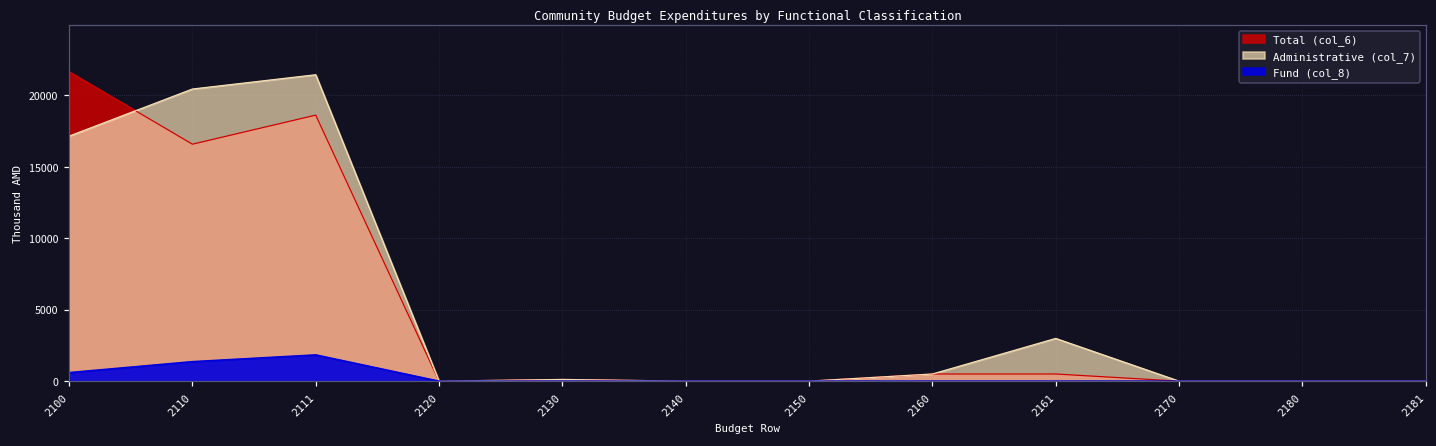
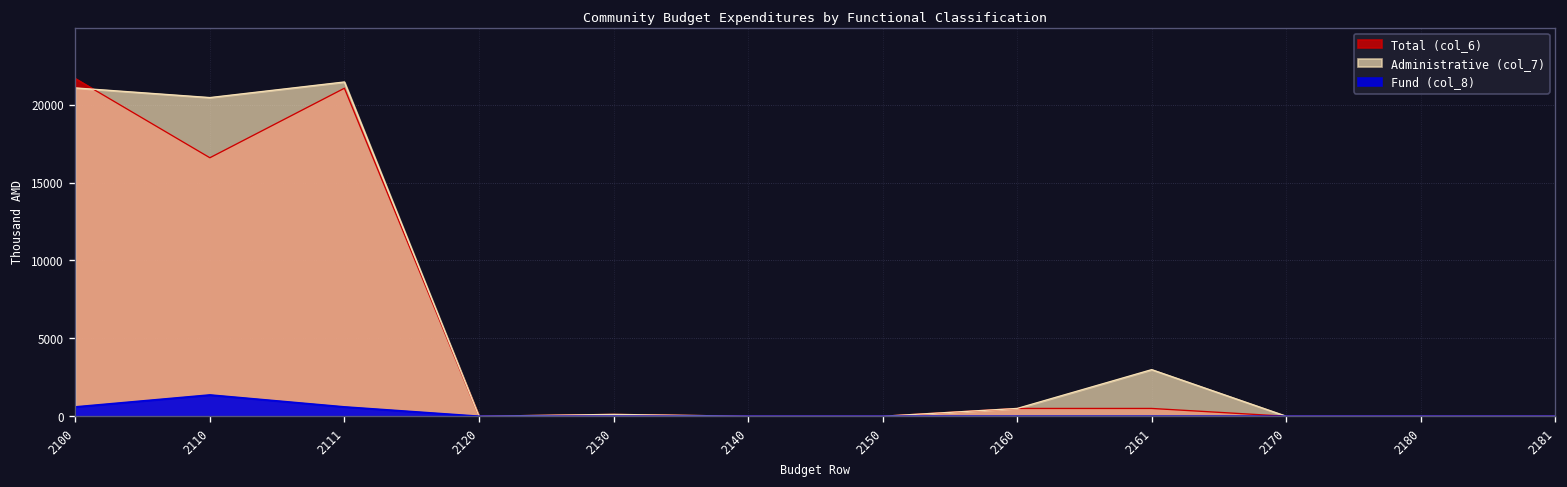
Administrative (col_7), 2100: 17200 -> 21100
Total (col_6), 2111: 18600 -> 21100
Fund (col_8), 2111: 1800 -> 600
